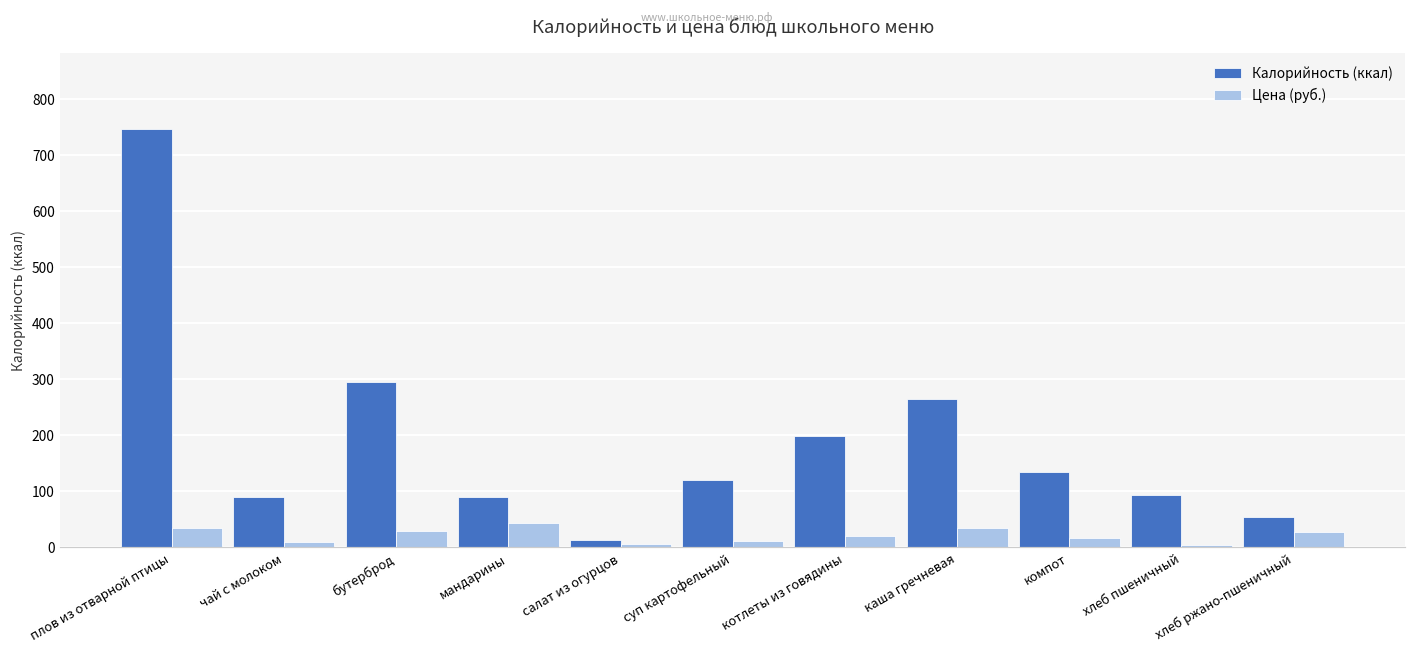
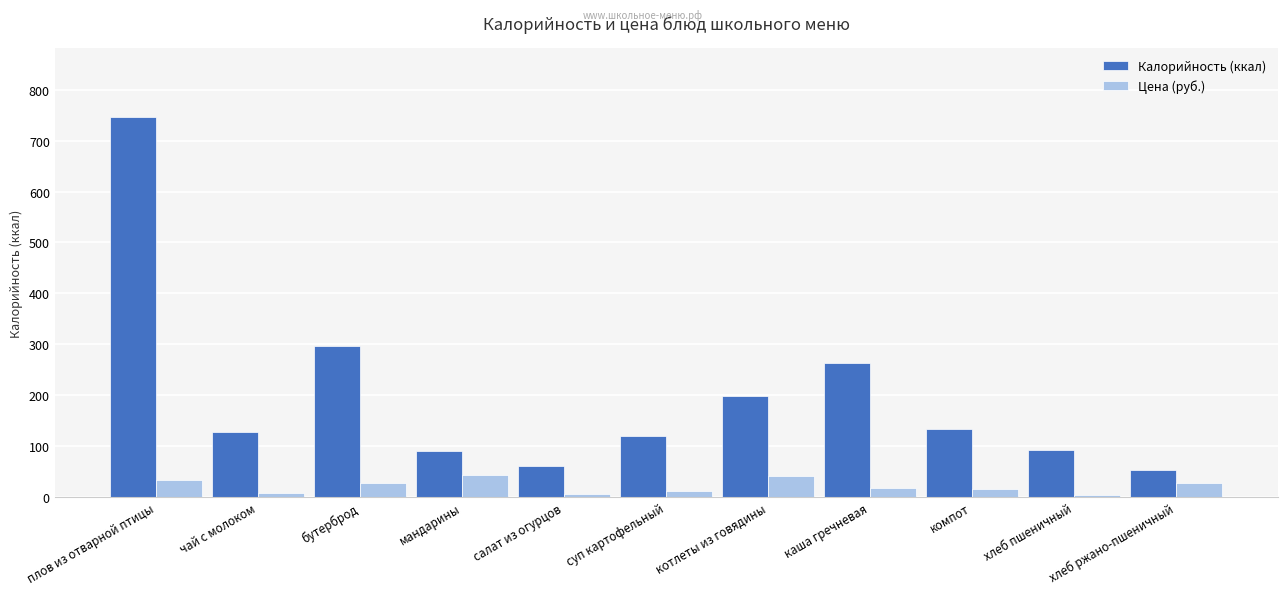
Калорийность (ккал), чай с молоком: 90 -> 130
Калорийность (ккал), салат из огурцов: 10 -> 60
Цена (руб.), котлеты из говядины: 20 -> 40
Цена (руб.), каша гречневая: 30 -> 20
